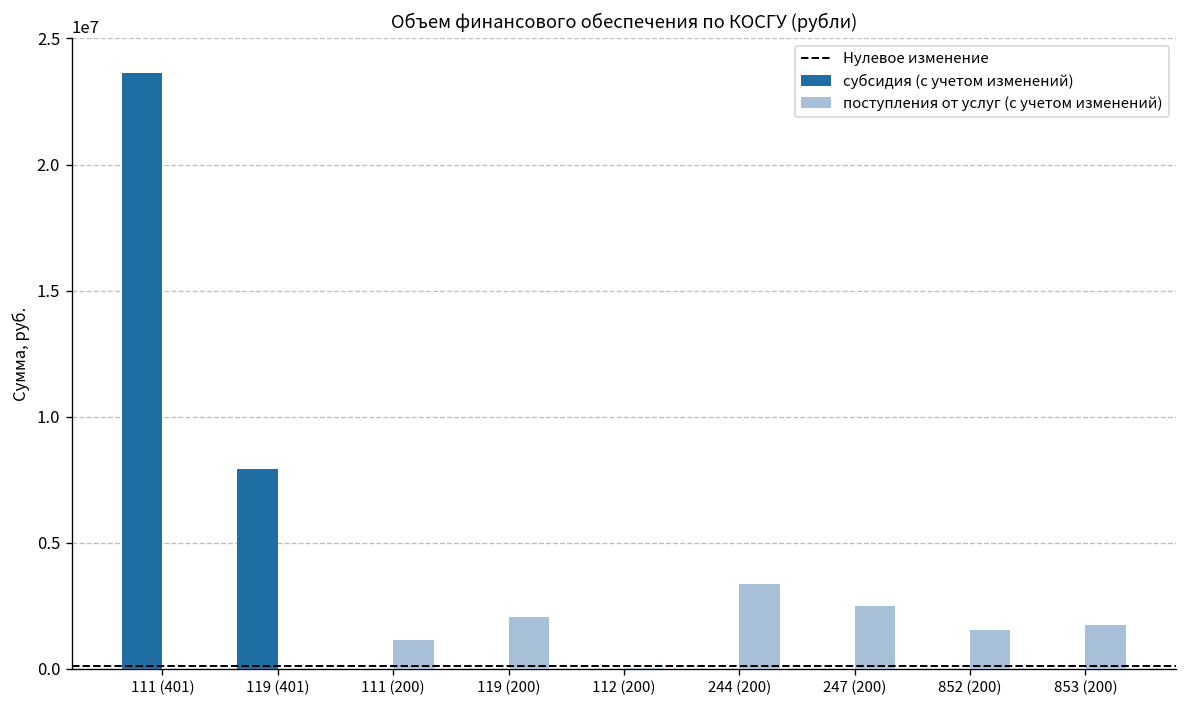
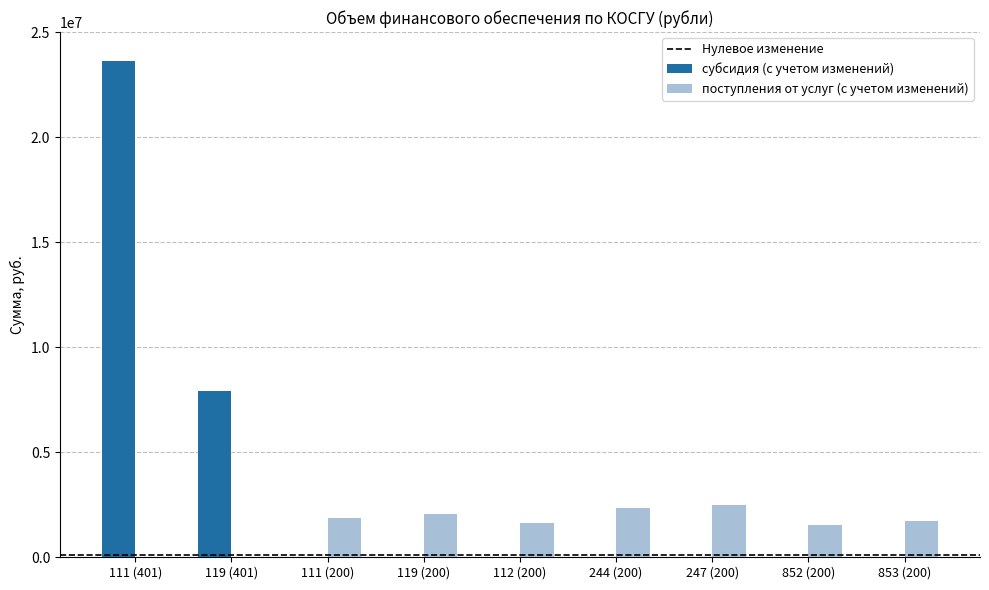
поступления от услуг (с учетом изменений), 111 (200): 1200000 -> 1900000
поступления от услуг (с учетом изменений), 112 (200): 0 -> 1600000
поступления от услуг (с учетом изменений), 244 (200): 3300000 -> 2400000
